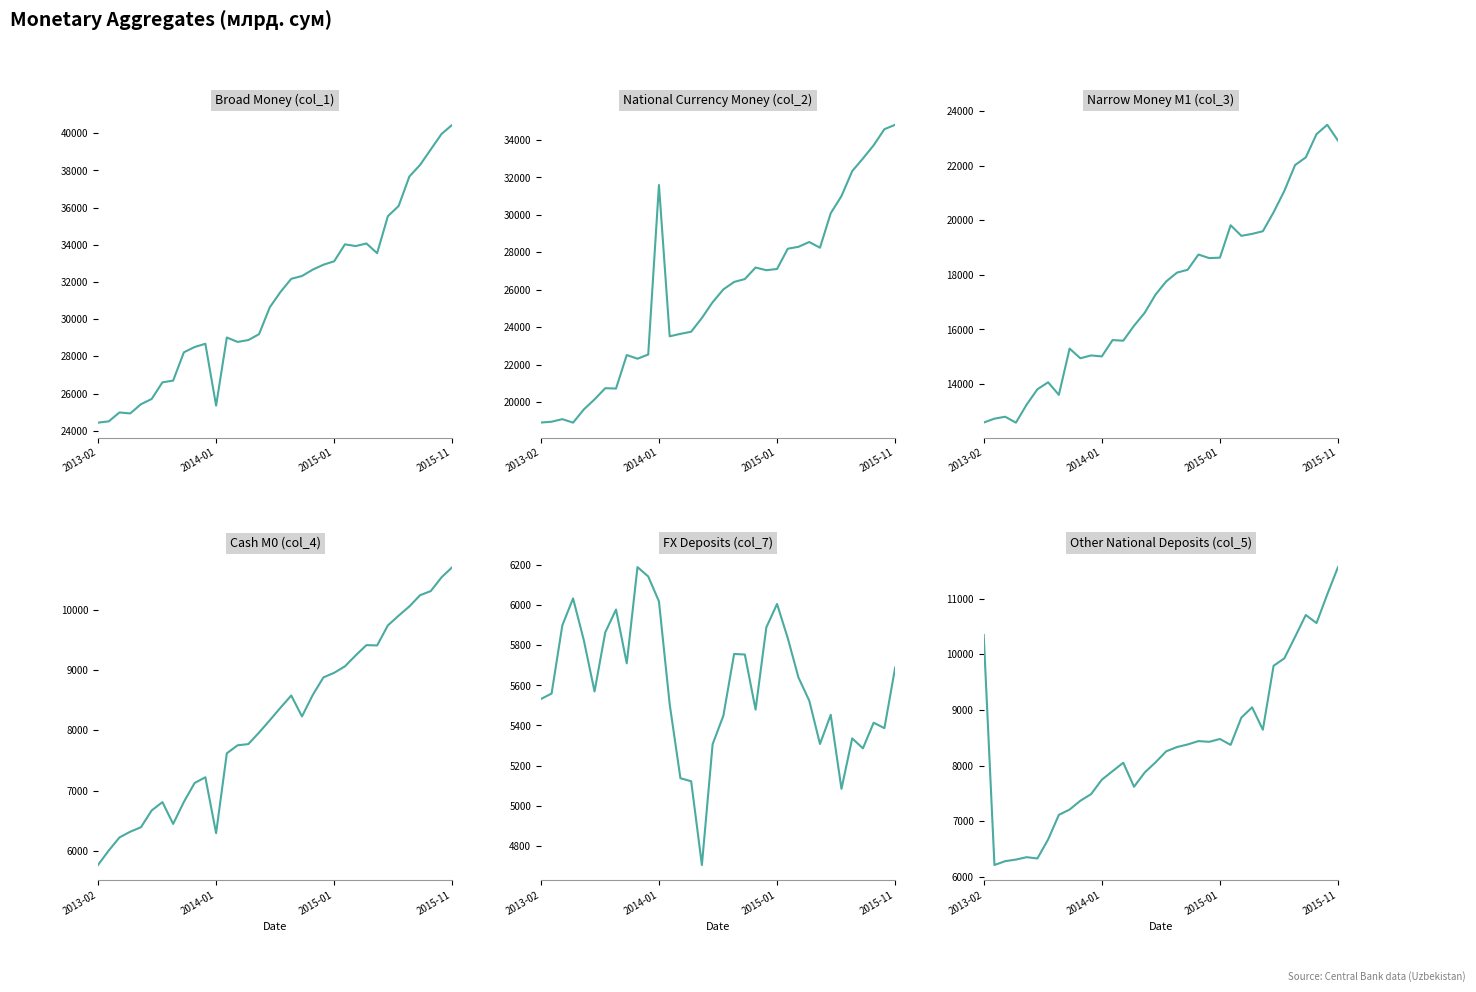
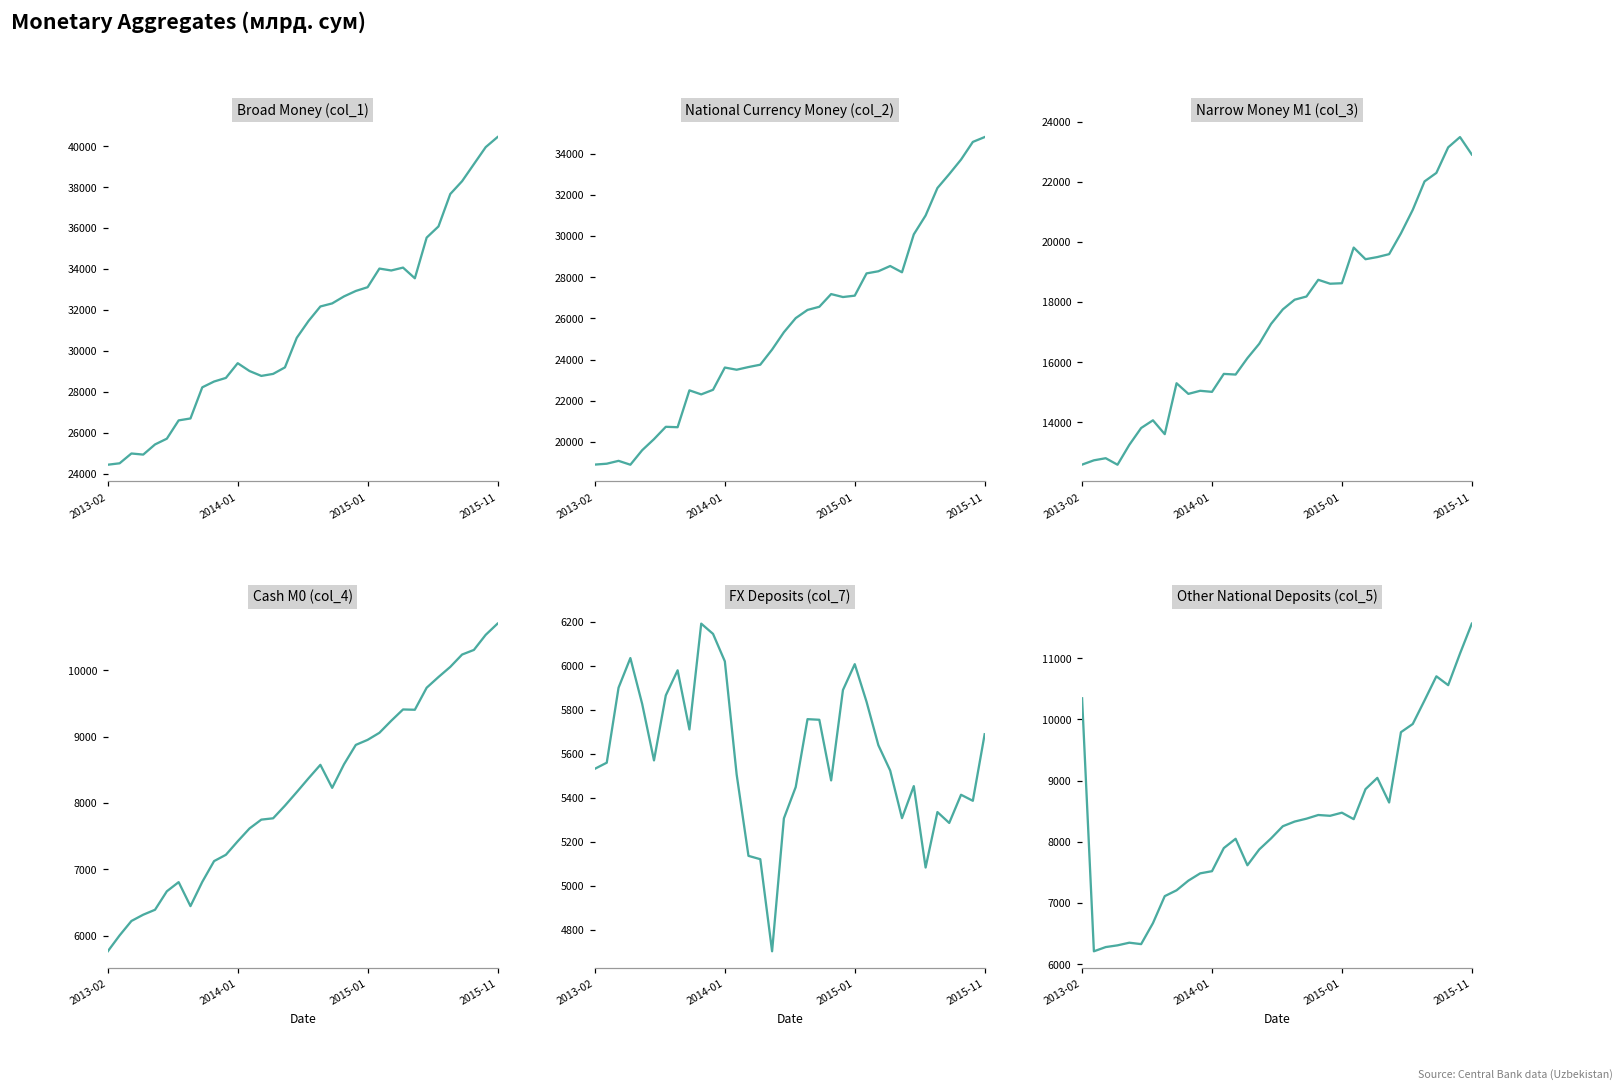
Broad Money (col_1), 2014-01: 25400 -> 29400
National Currency Money (col_2), 2014-01: 31600 -> 23600
Cash M0 (col_4), 2014-01: 6300 -> 7400
Other National Deposits (col_5), 2014-01: 7700 -> 7500
